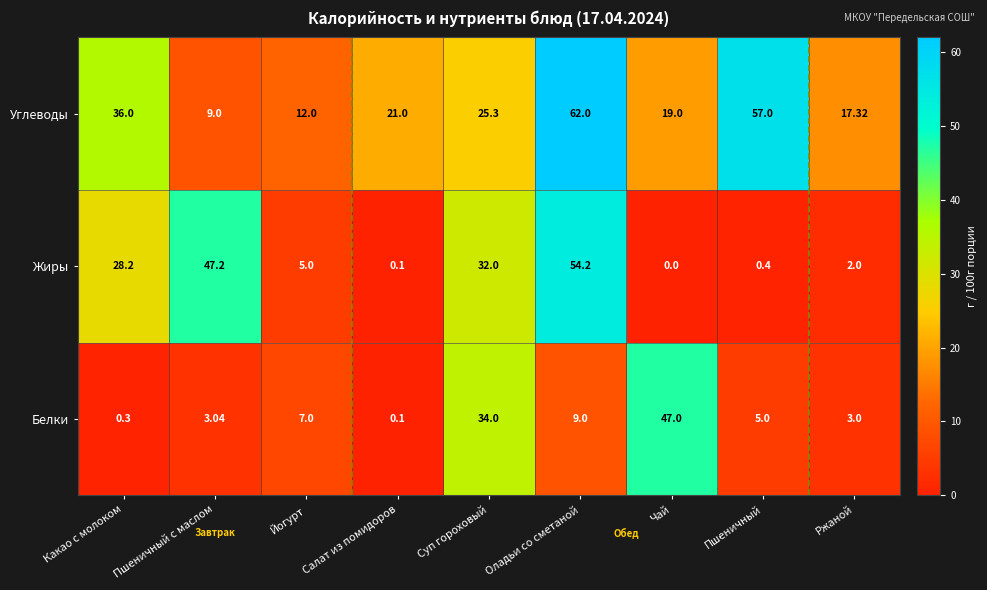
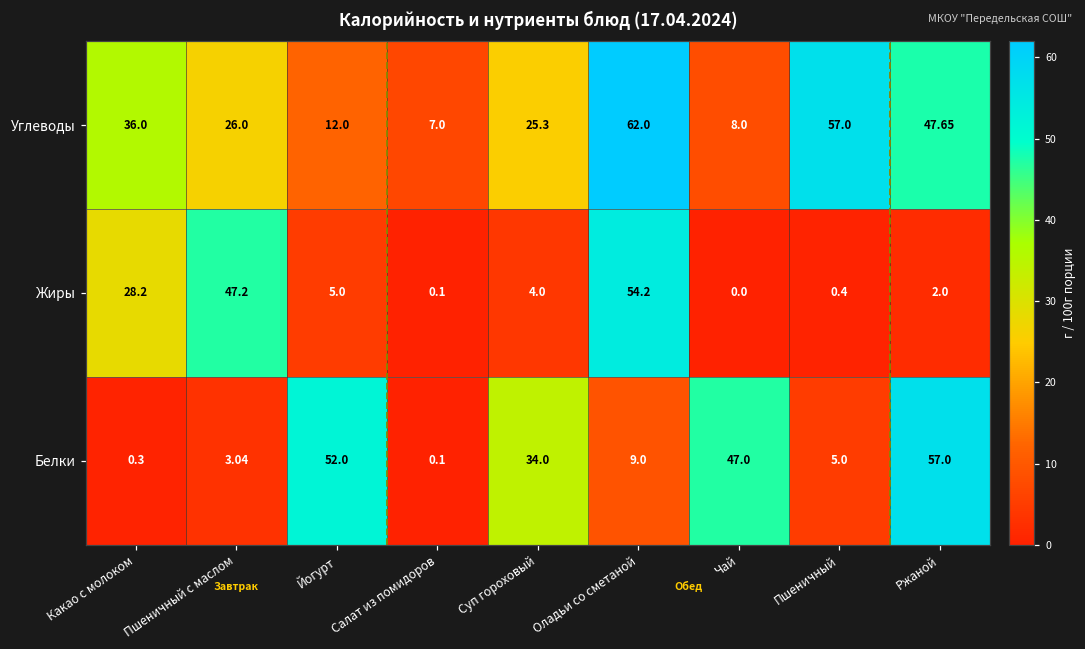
Углеводы, Пшеничный с маслом: 9.0 -> 26.0
Углеводы, Салат из помидоров: 21.0 -> 7.0
Углеводы, Чай: 19.0 -> 8.0
Углеводы, Ржаной: 17.32 -> 47.65
Жиры, Суп гороховый: 32.0 -> 4.0
Белки, Йогурт: 7.0 -> 52.0
Белки, Ржаной: 3.0 -> 57.0
